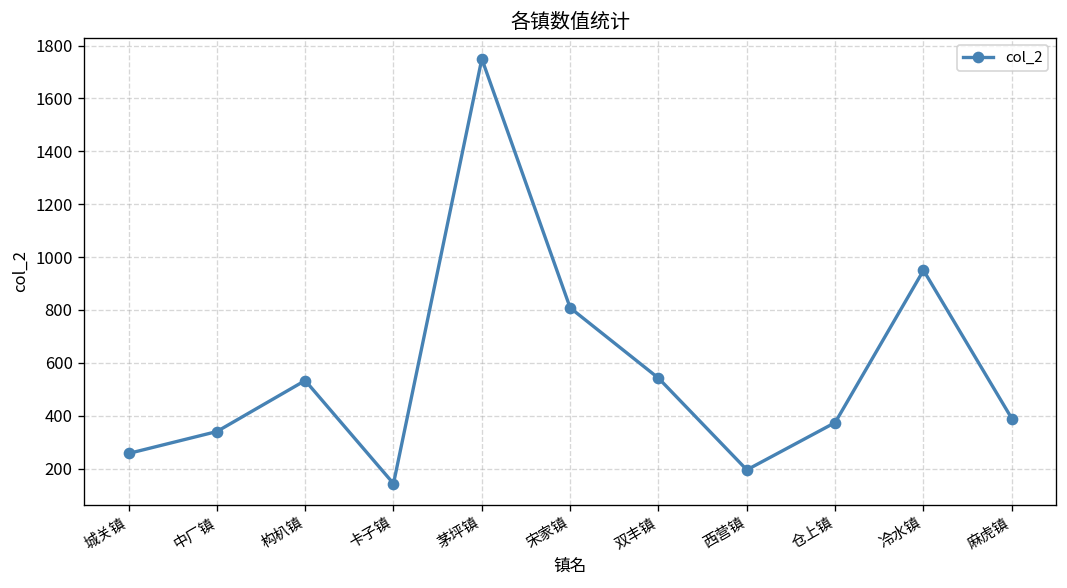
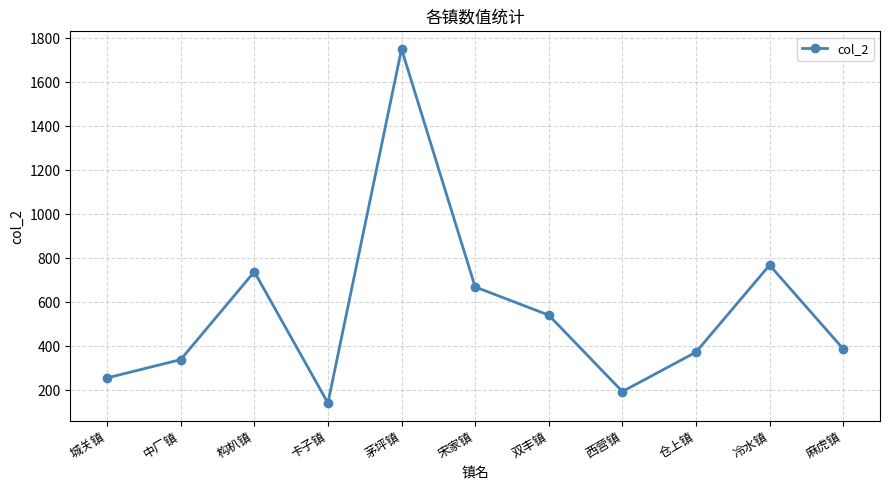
构朳镇: 530 -> 740
宋家镇: 810 -> 670
冷水镇: 950 -> 770
